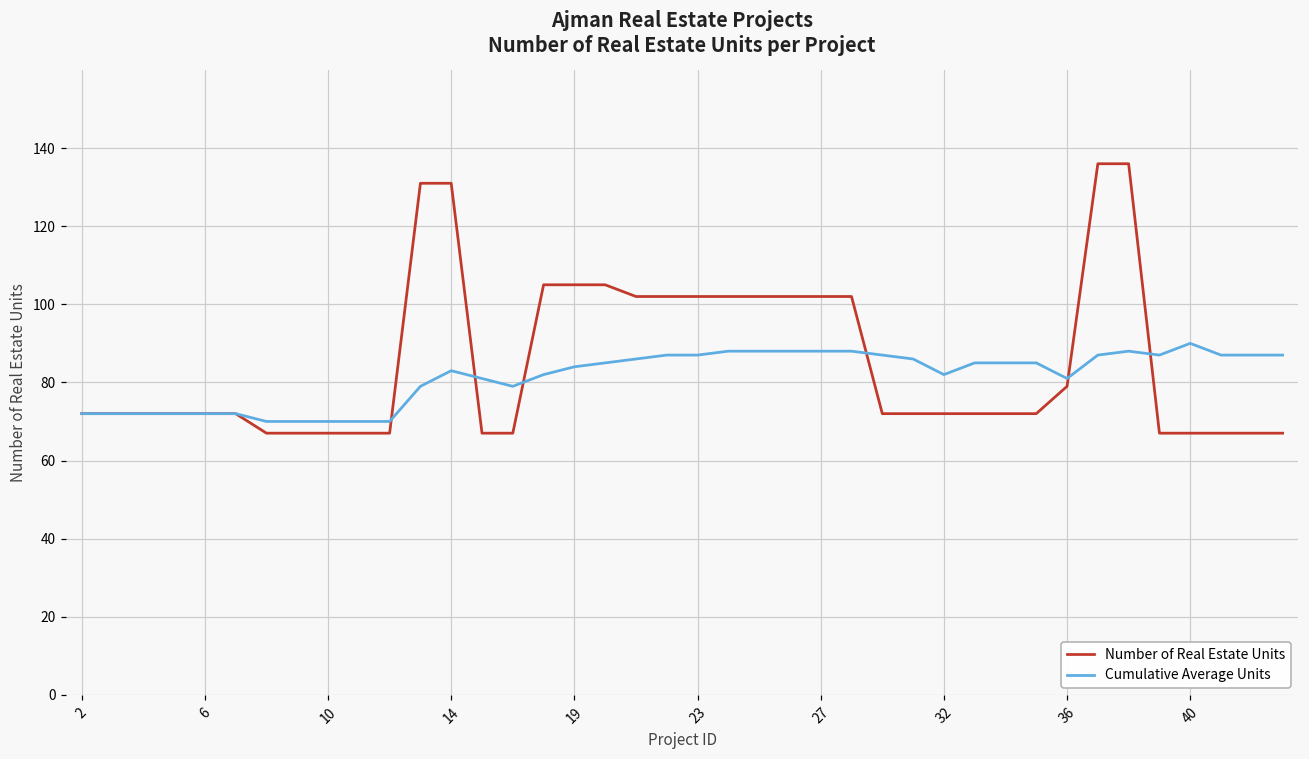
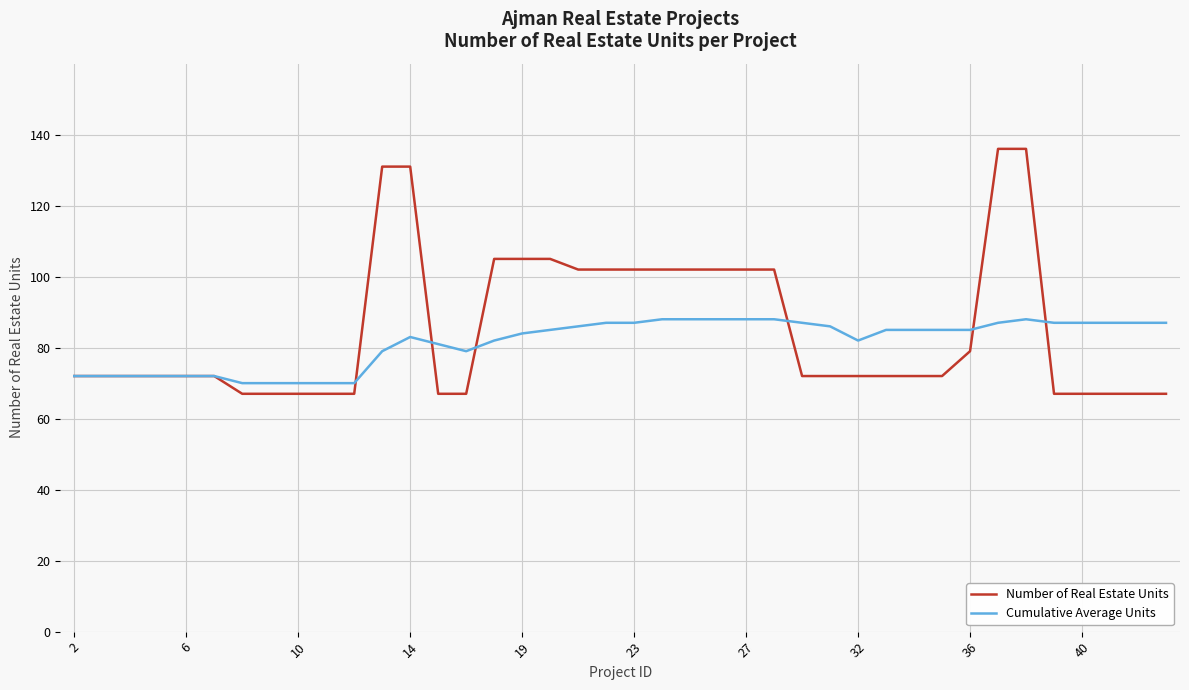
Cumulative Average Units, 36: 81 -> 85
Cumulative Average Units, 40: 90 -> 87
